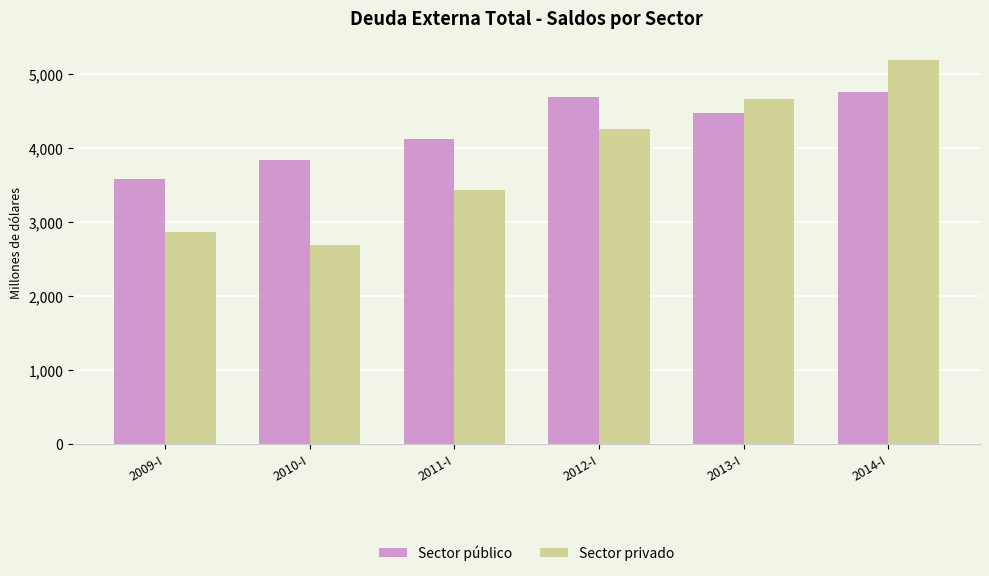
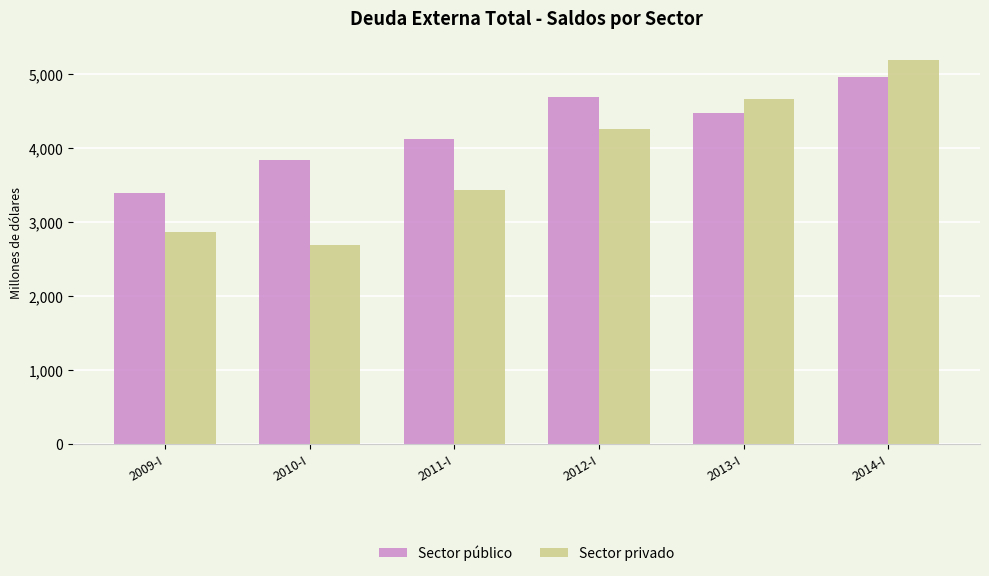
Sector público, 2009-I: 3,600 -> 3,400
Sector público, 2014-I: 4,800 -> 5,000
